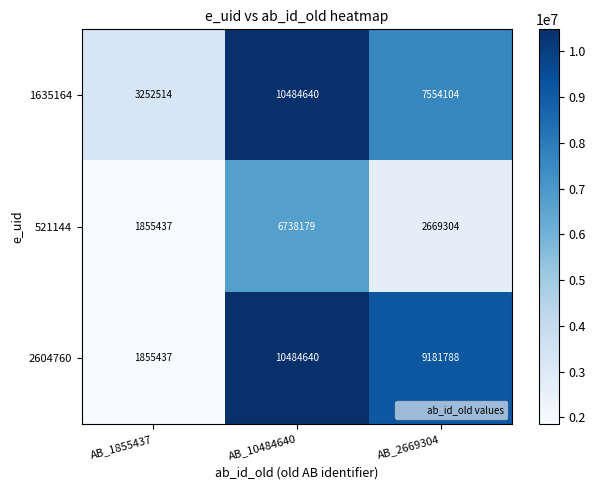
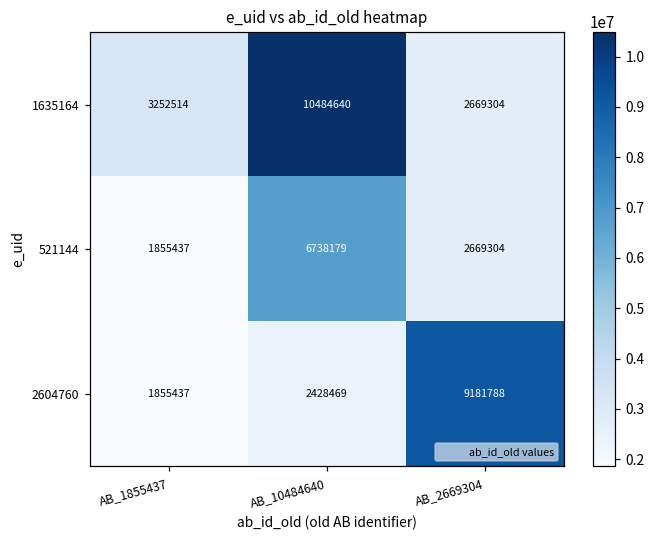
1635164, AB_2669304: 7554104 -> 2669304
2604760, AB_10484640: 10484640 -> 2428469
